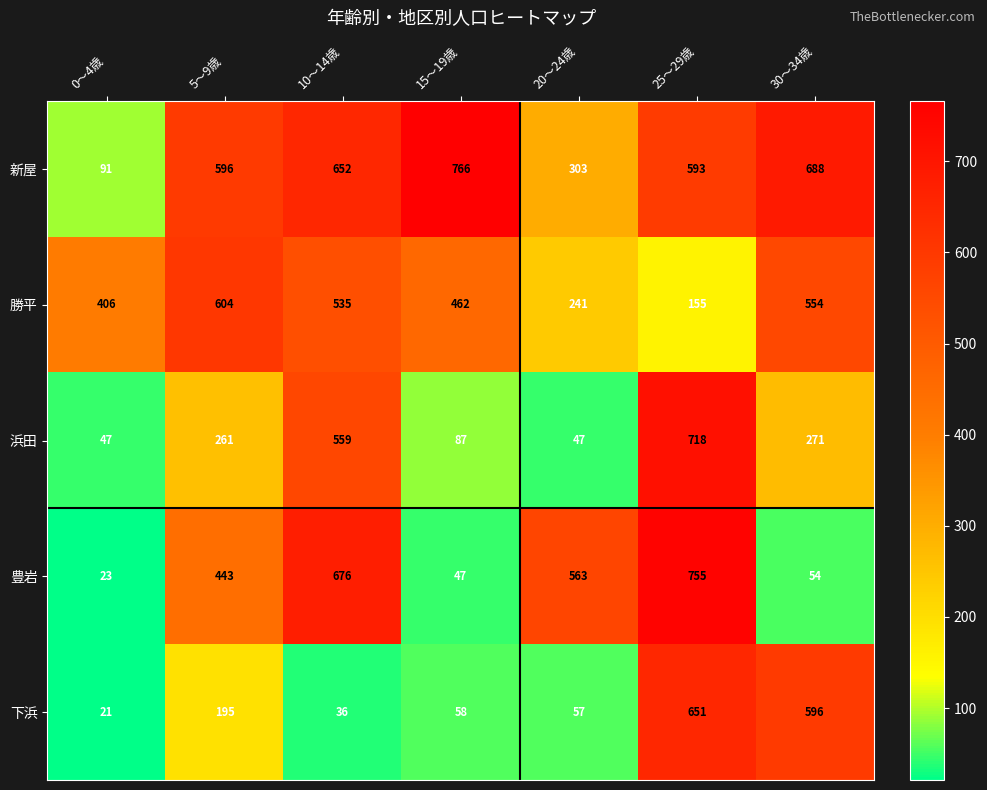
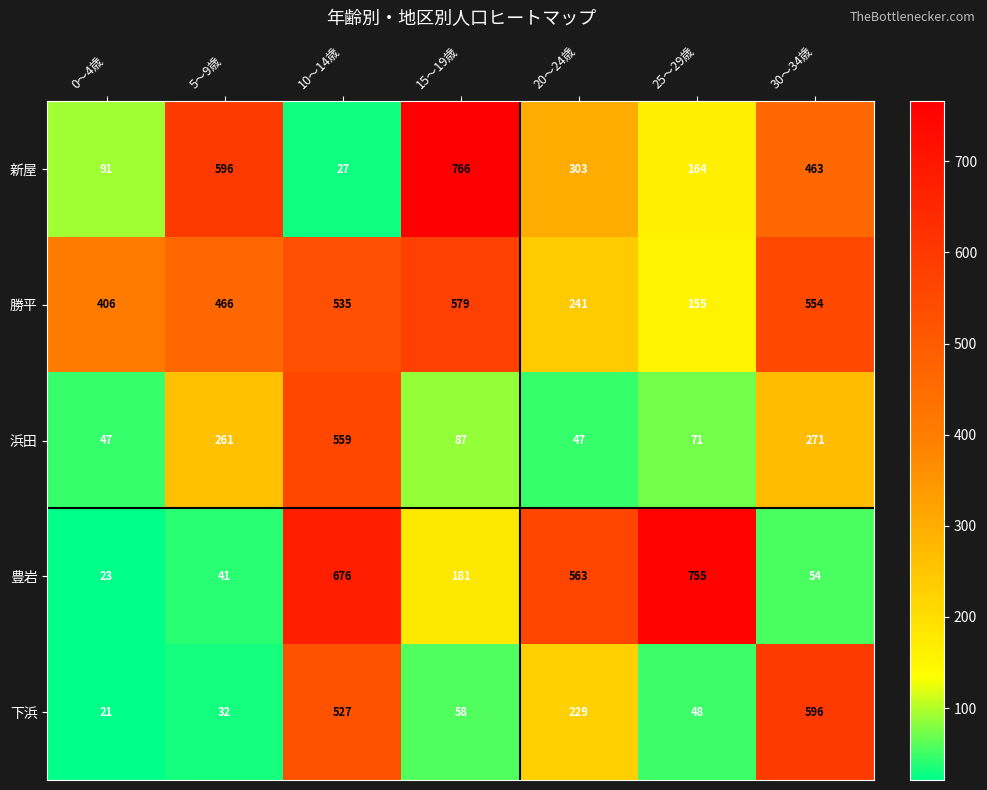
新屋, 10～14歳: 652 -> 27
新屋, 25～29歳: 593 -> 164
新屋, 30～34歳: 688 -> 463
勝平, 5～9歳: 604 -> 466
勝平, 15～19歳: 462 -> 579
浜田, 25～29歳: 718 -> 71
豊岩, 5～9歳: 443 -> 41
豊岩, 15～19歳: 47 -> 181
下浜, 5～9歳: 195 -> 32
下浜, 10～14歳: 36 -> 527
下浜, 20～24歳: 57 -> 229
下浜, 25～29歳: 651 -> 48
